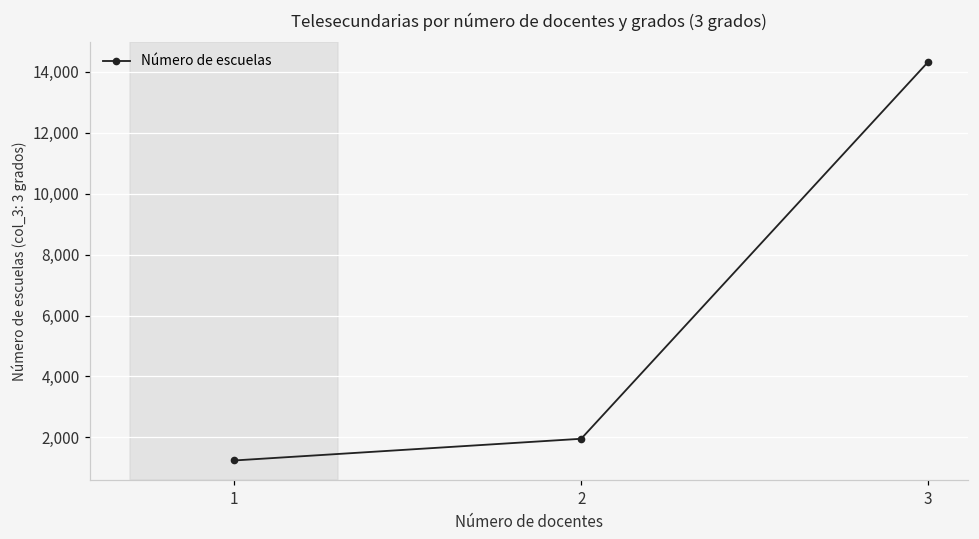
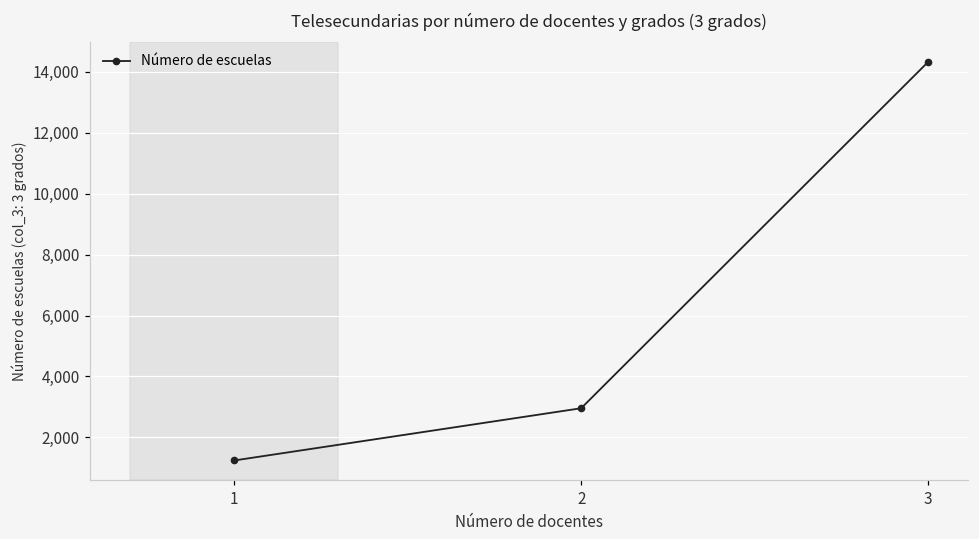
2: 2,000 -> 3,000
